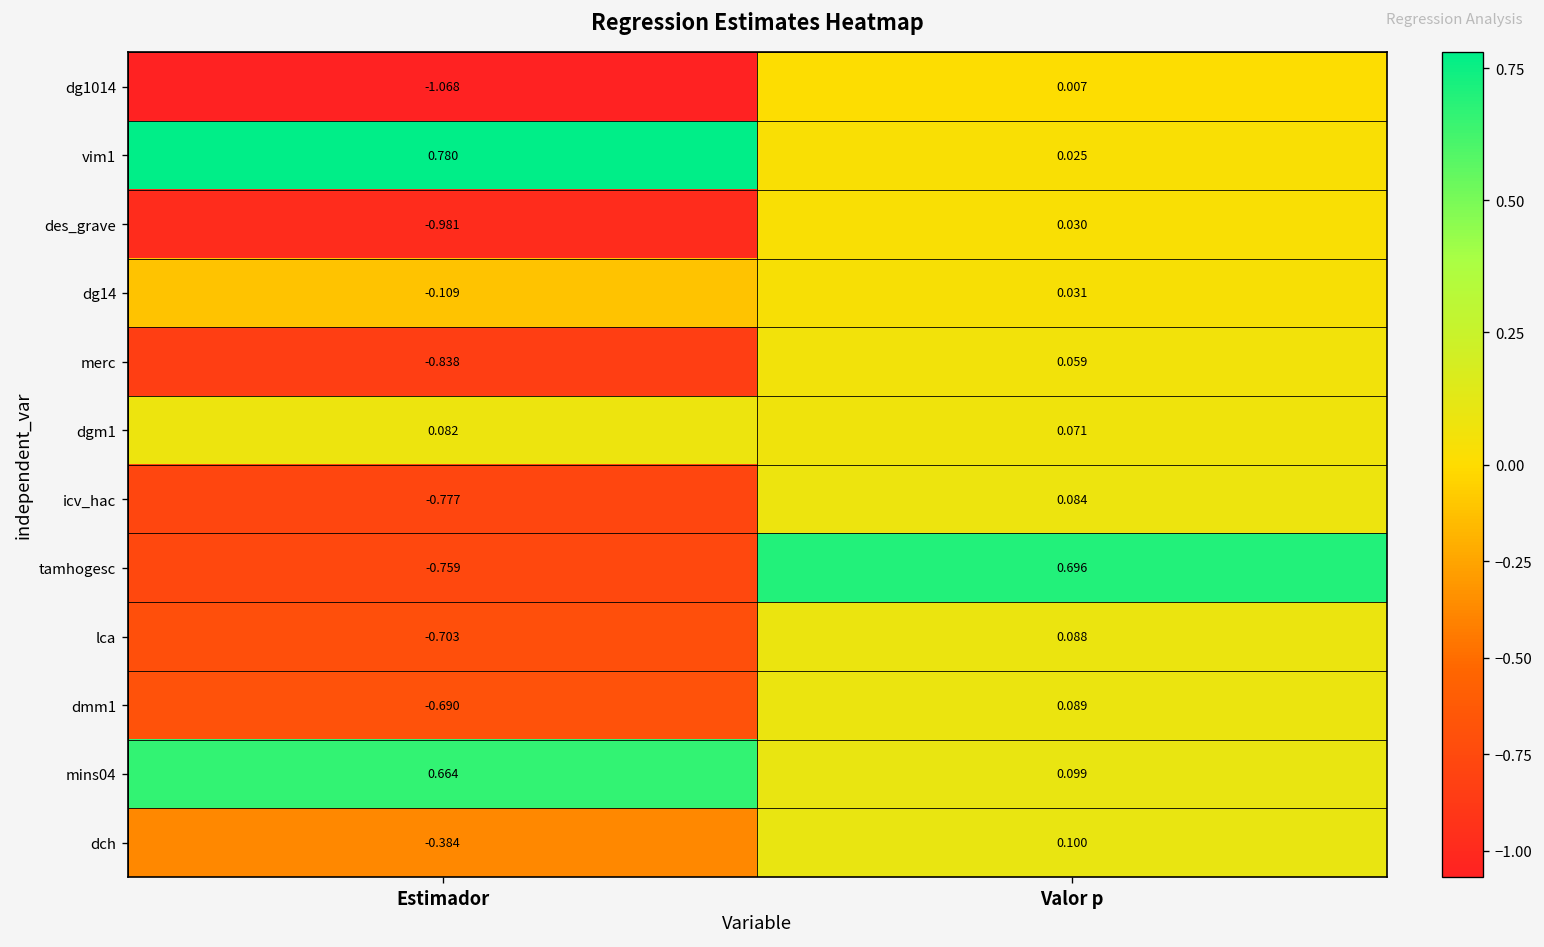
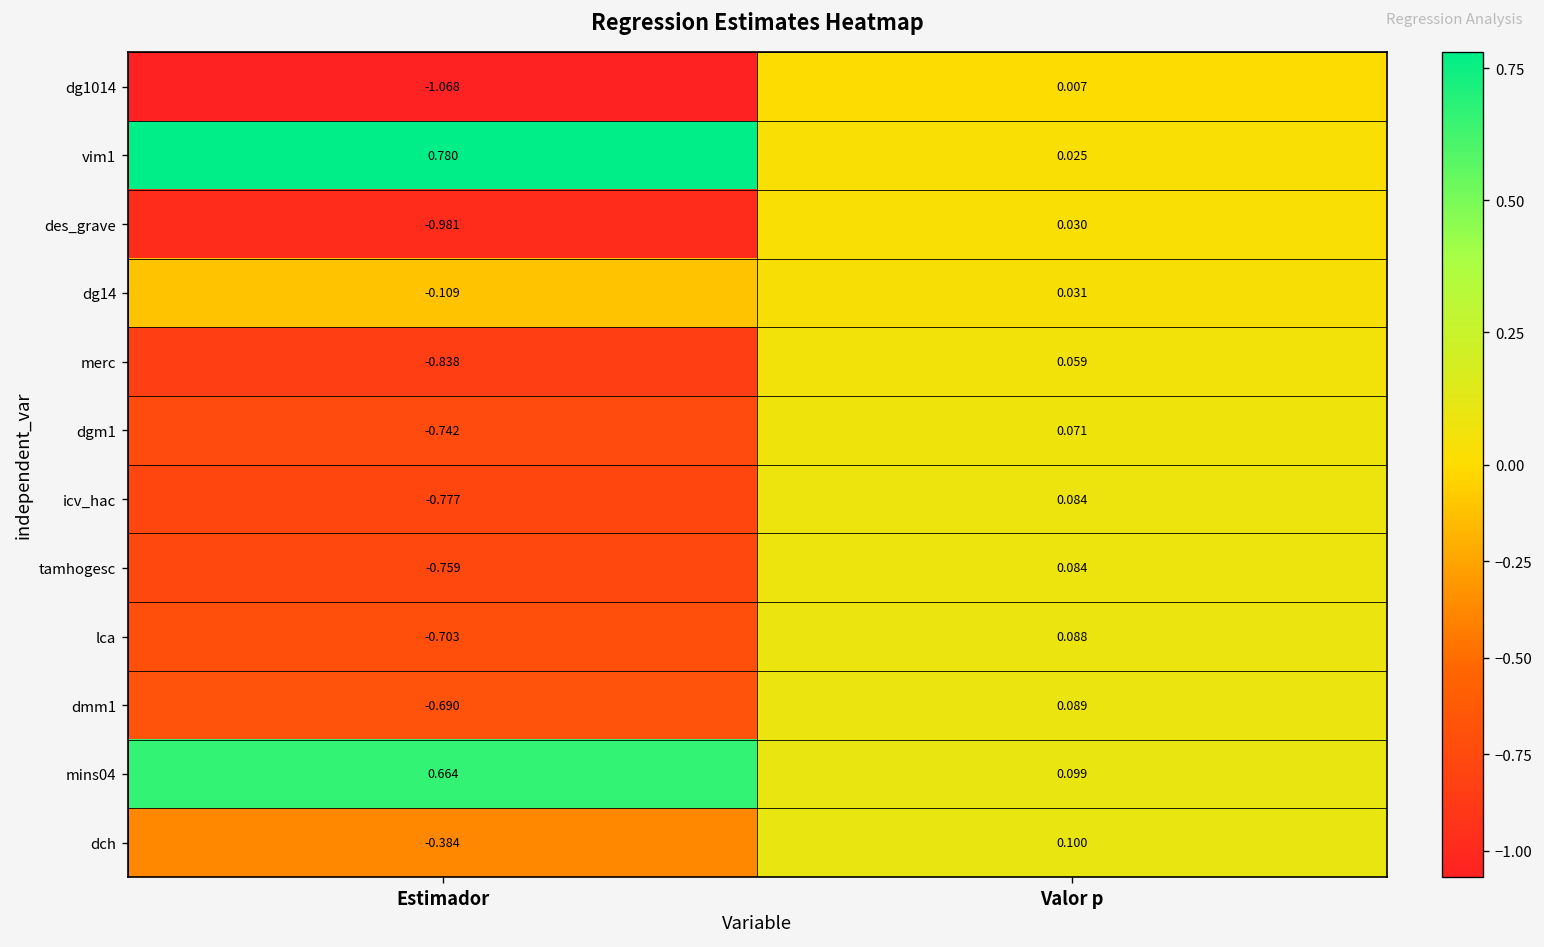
dgm1, Estimador: 0.082 -> -0.742
tamhogesc, Valor p: 0.696 -> 0.084
